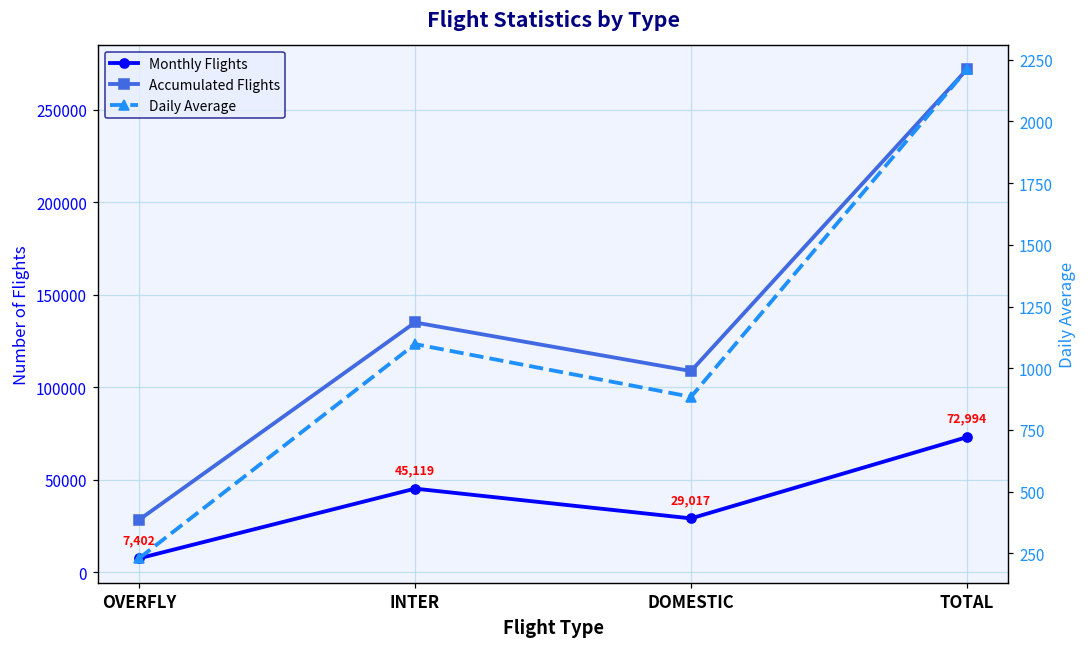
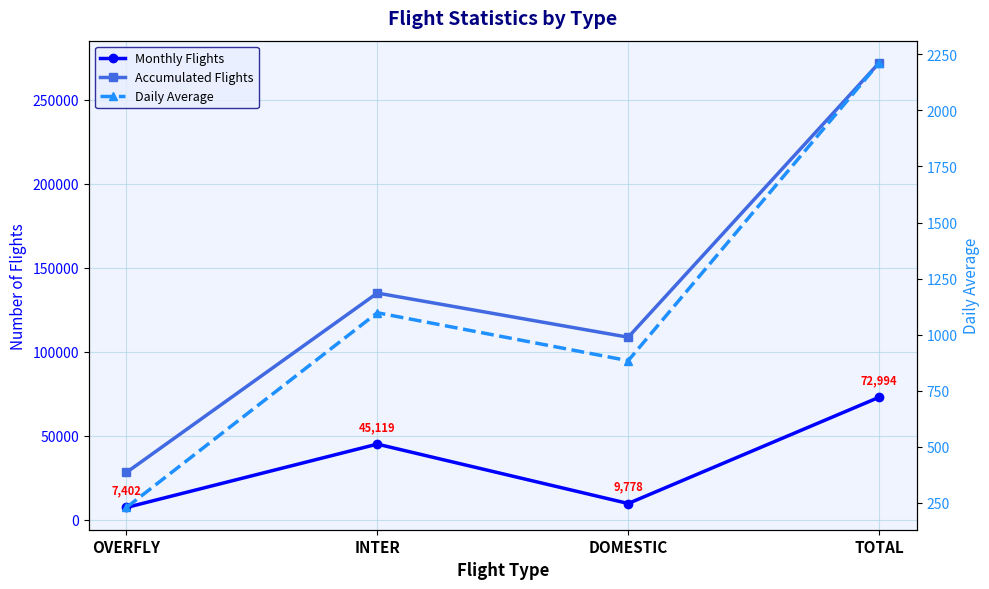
Monthly Flights, DOMESTIC: 29,017 -> 9,778
